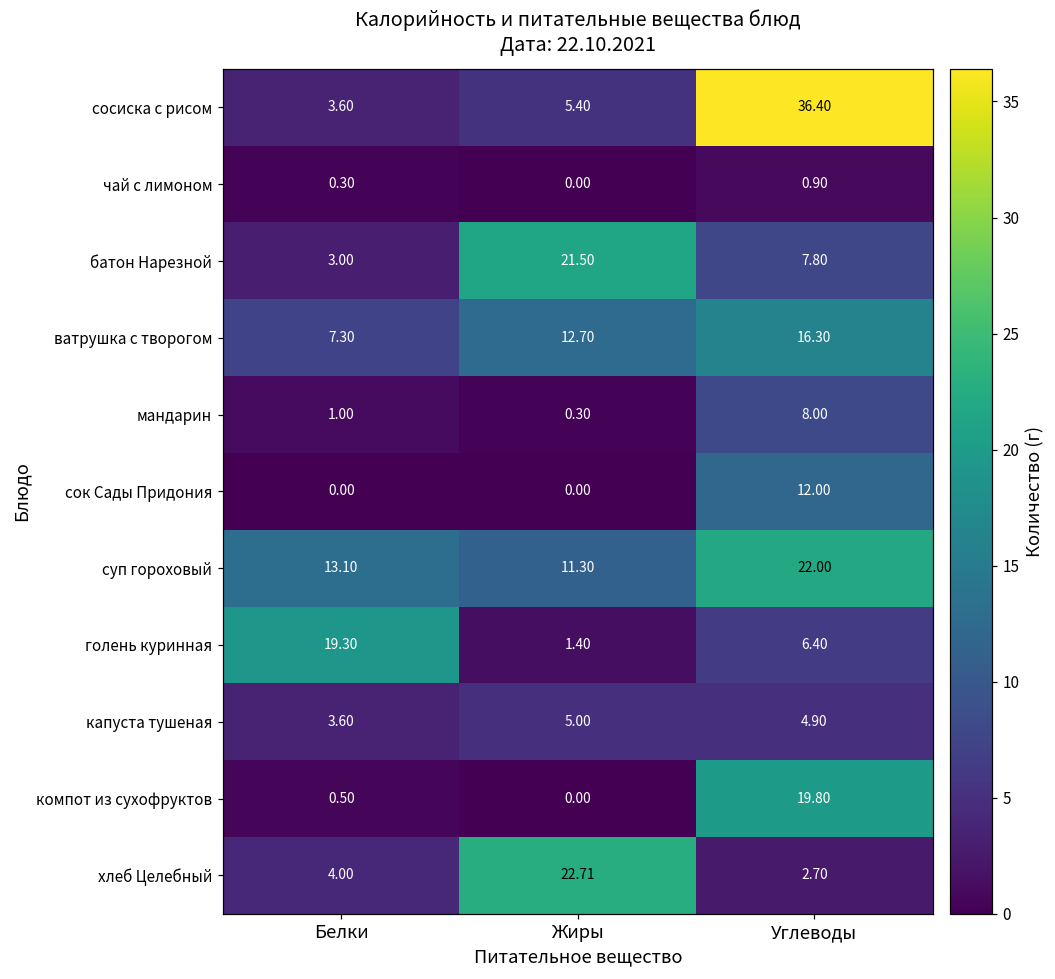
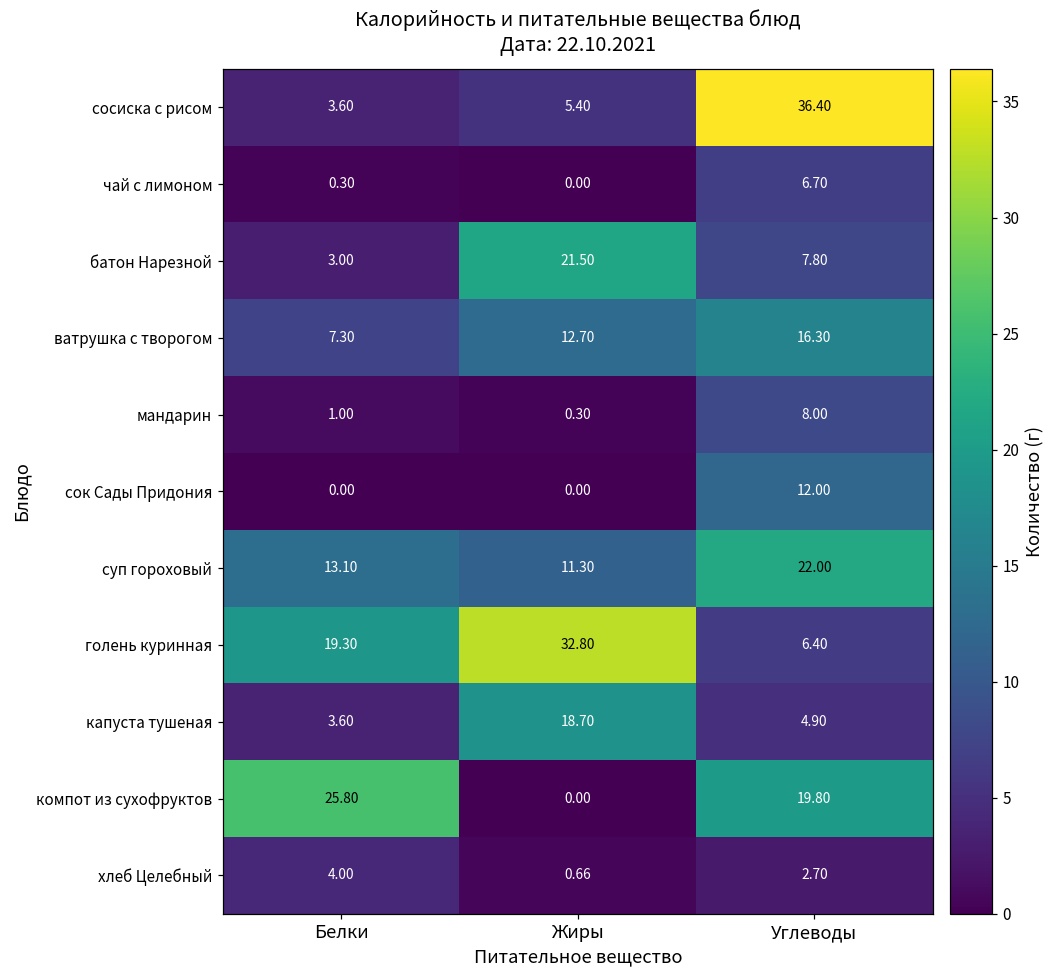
чай с лимоном, Углеводы: 0.90 -> 6.70
голень куринная, Жиры: 1.40 -> 32.80
капуста тушеная, Жиры: 5.00 -> 18.70
компот из сухофруктов, Белки: 0.50 -> 25.80
хлеб Целебный, Жиры: 22.71 -> 0.66
